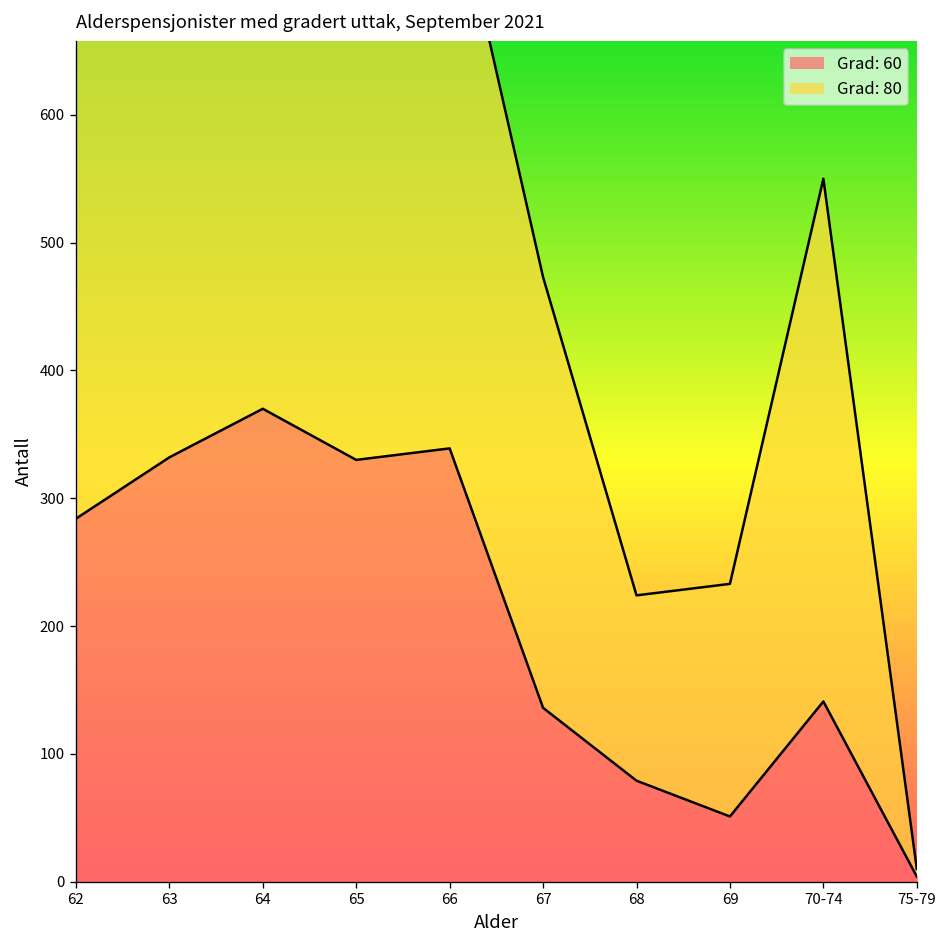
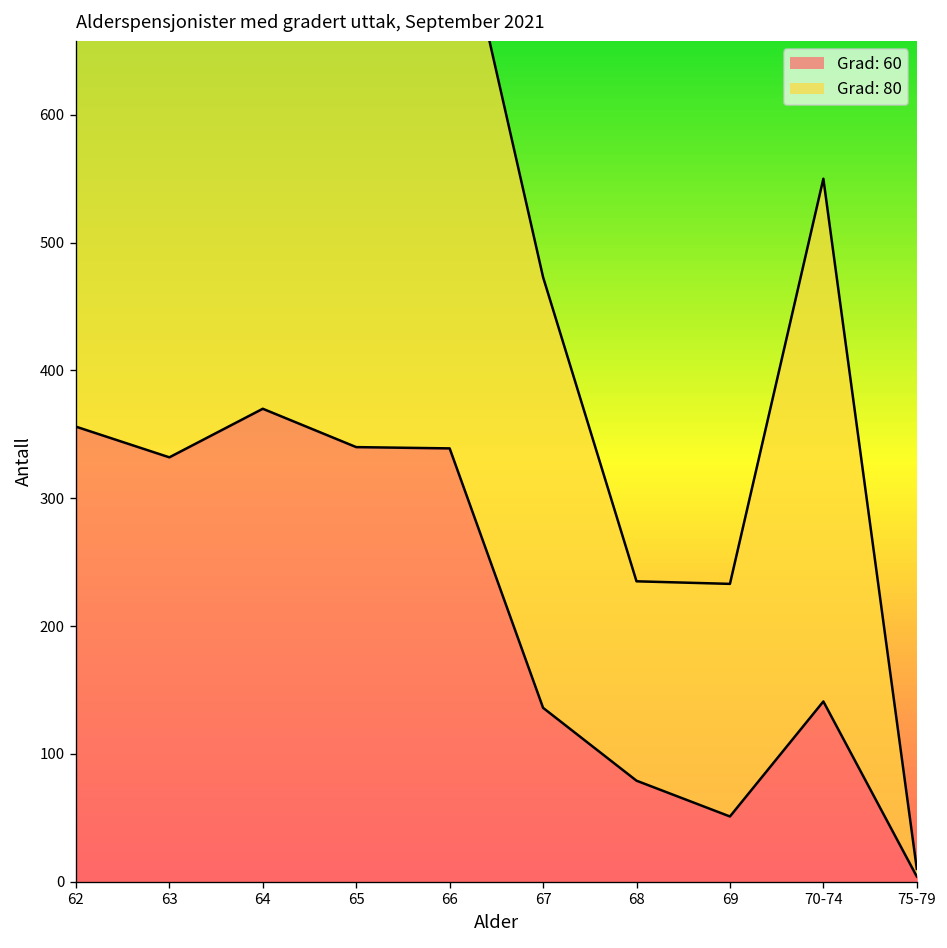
Grad: 60, 62: 284 -> 356
Grad: 60, 65: 330 -> 340
Grad: 80, 68: 145 -> 156
